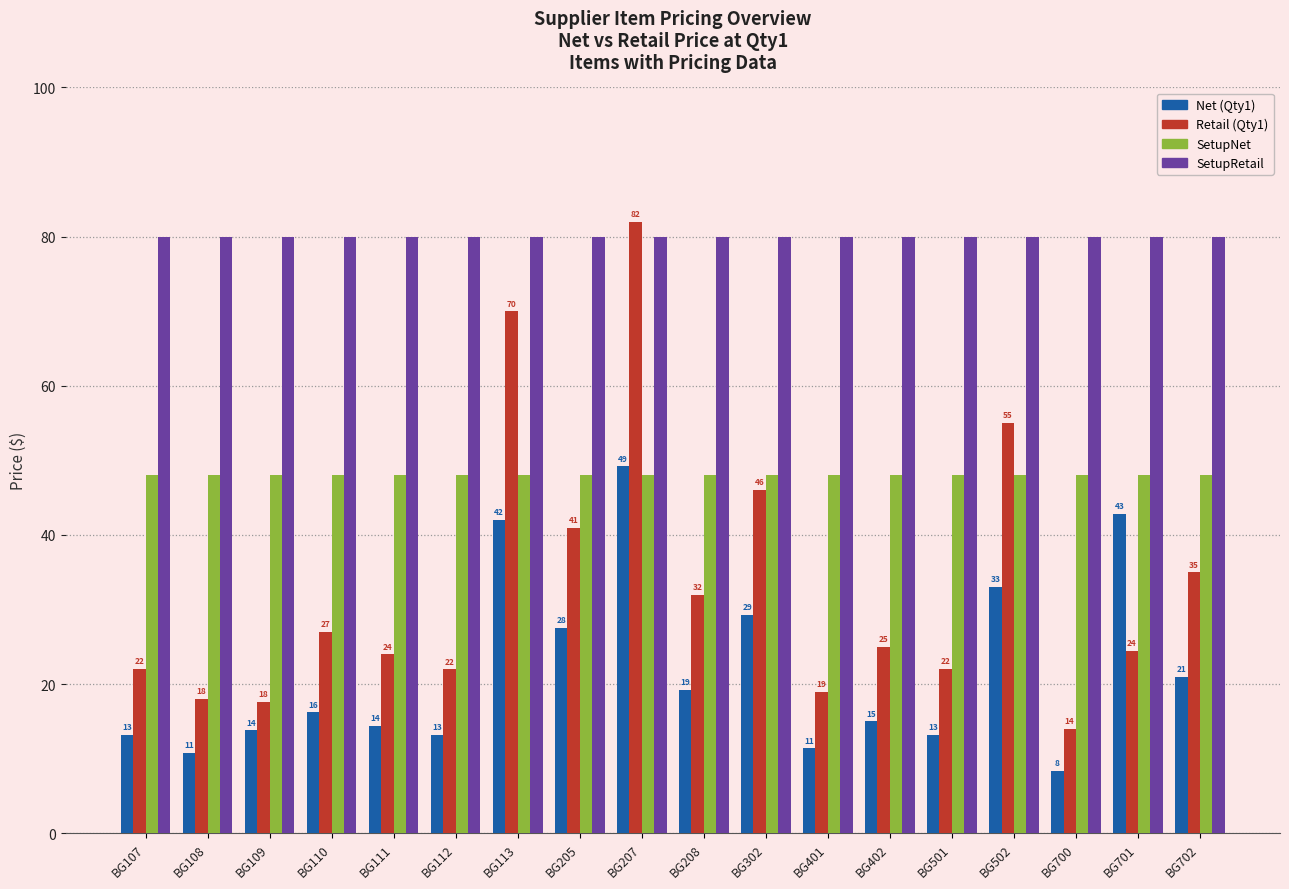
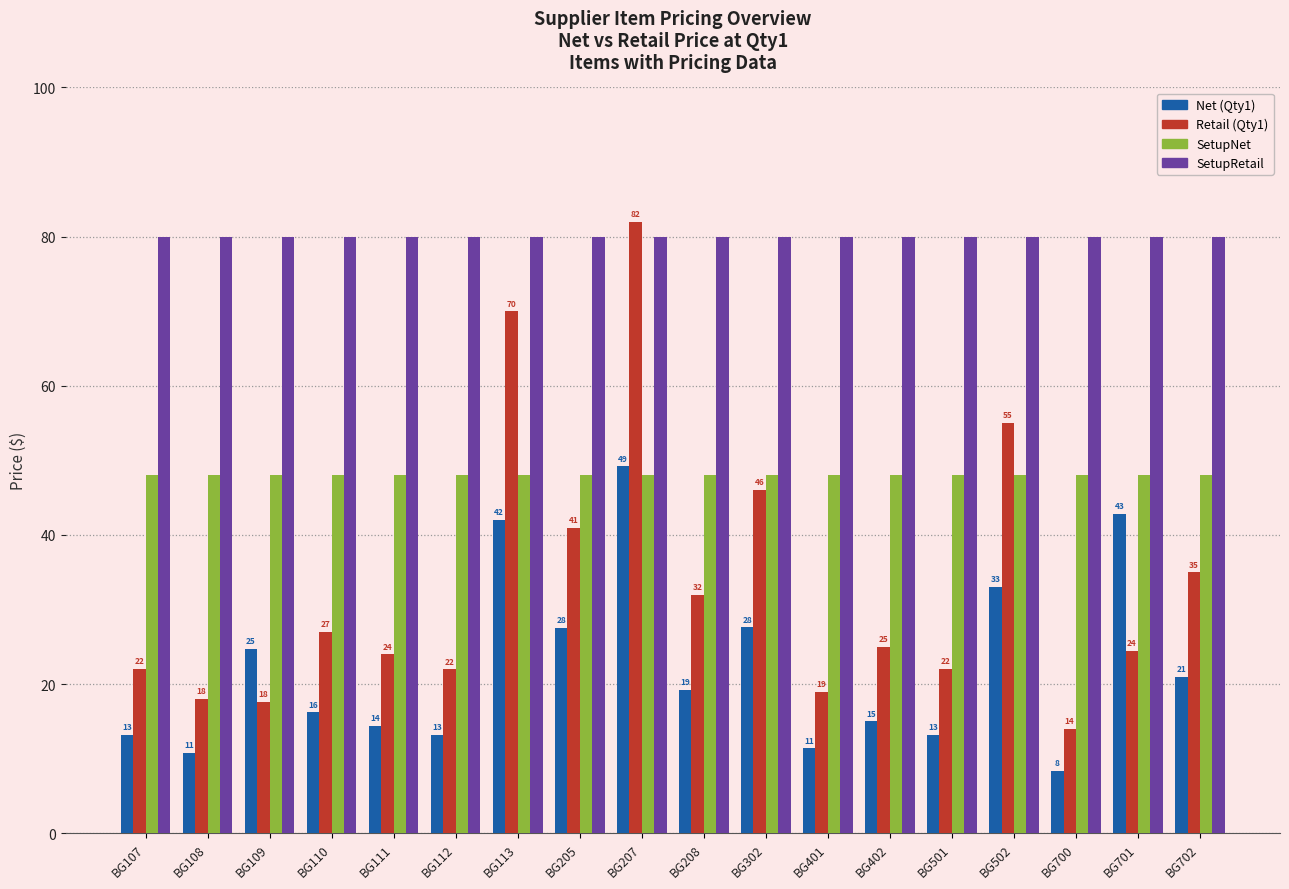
Net (Qty1), BG109: 14 -> 25
Net (Qty1), BG302: 29 -> 28
